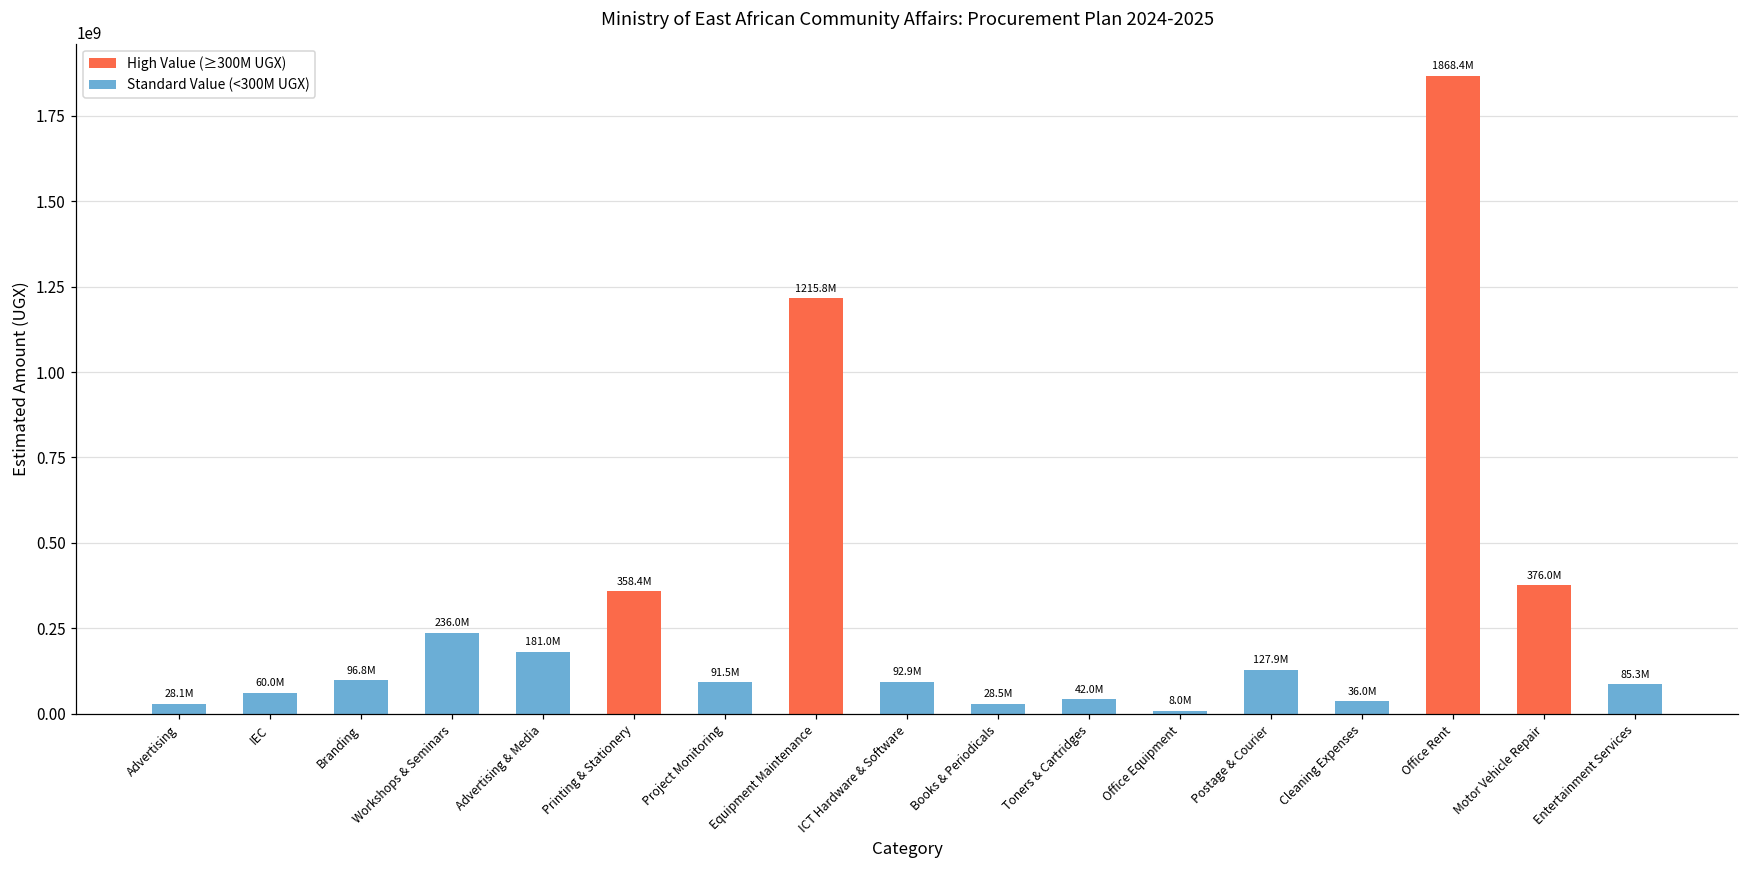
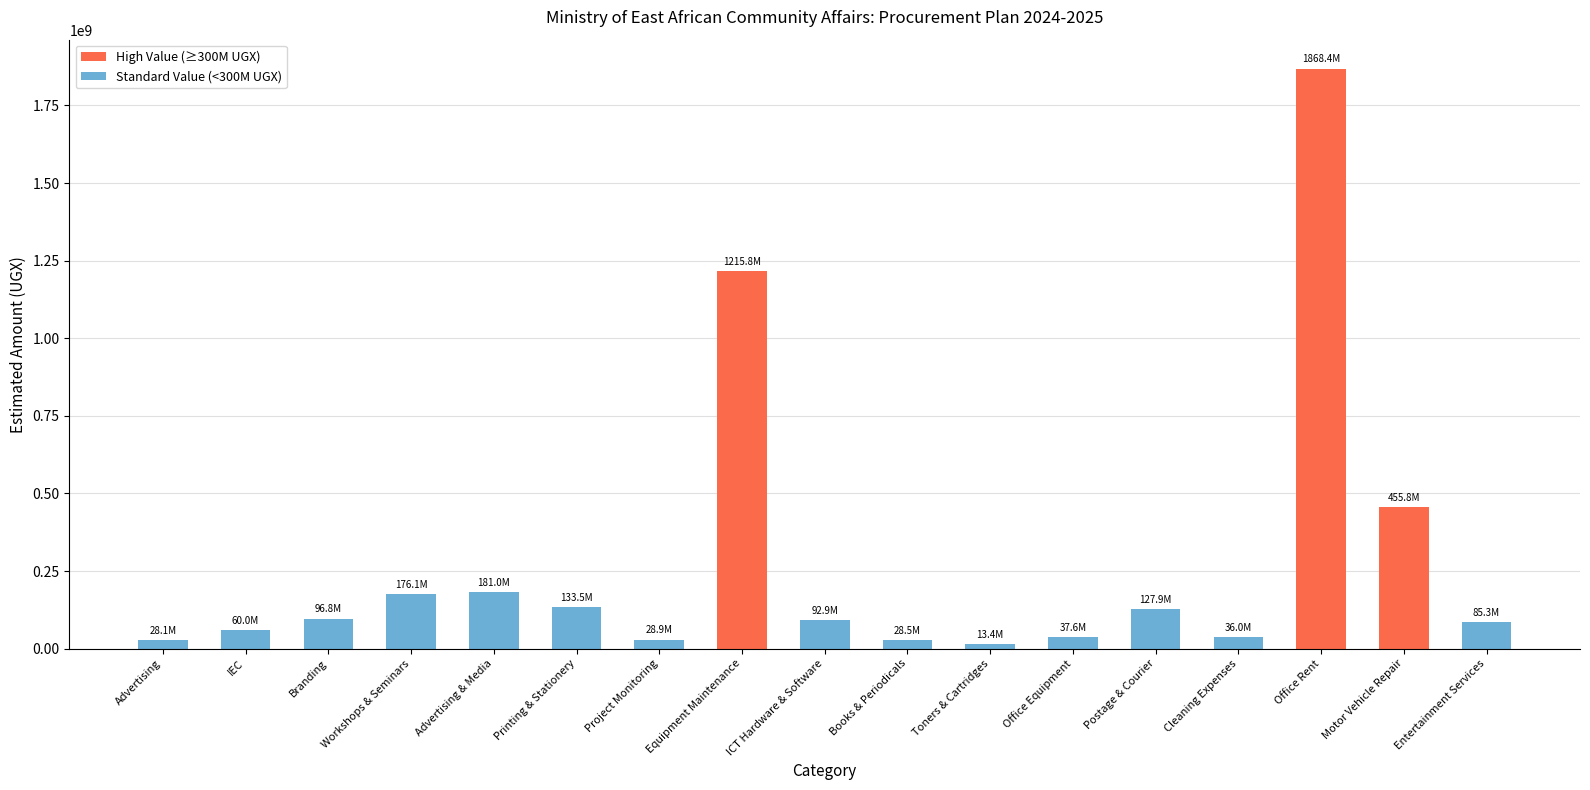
Workshops & Seminars: 236.0M -> 176.1M
Printing & Stationery: 358.4M -> 133.5M
Project Monitoring: 91.5M -> 28.9M
Toners & Cartridges: 42.0M -> 13.4M
Office Equipment: 8.0M -> 37.6M
Motor Vehicle Repair: 376.0M -> 455.8M
